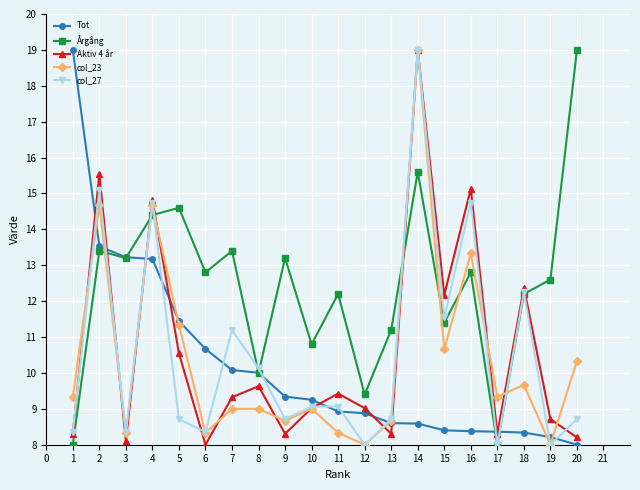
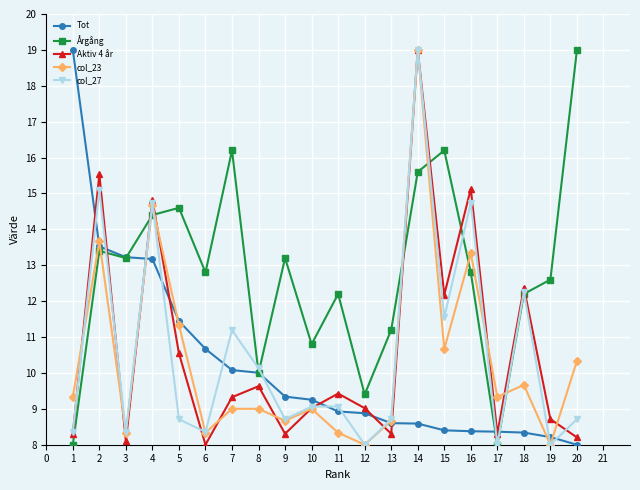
col_23, 2: 14.7 -> 13.7
Årgång, 7: 13.4 -> 16.2
Årgång, 15: 11.4 -> 16.2
